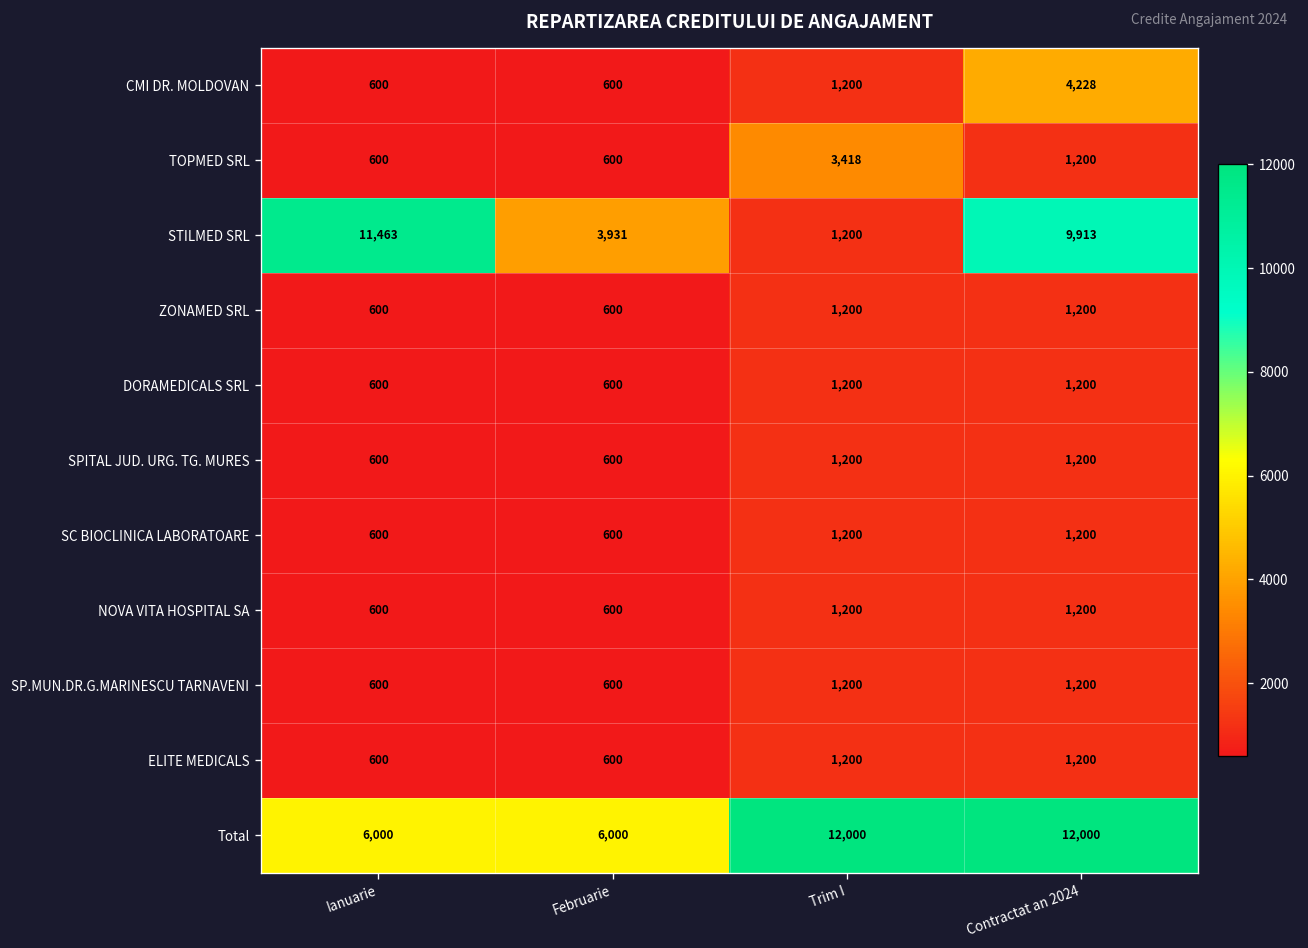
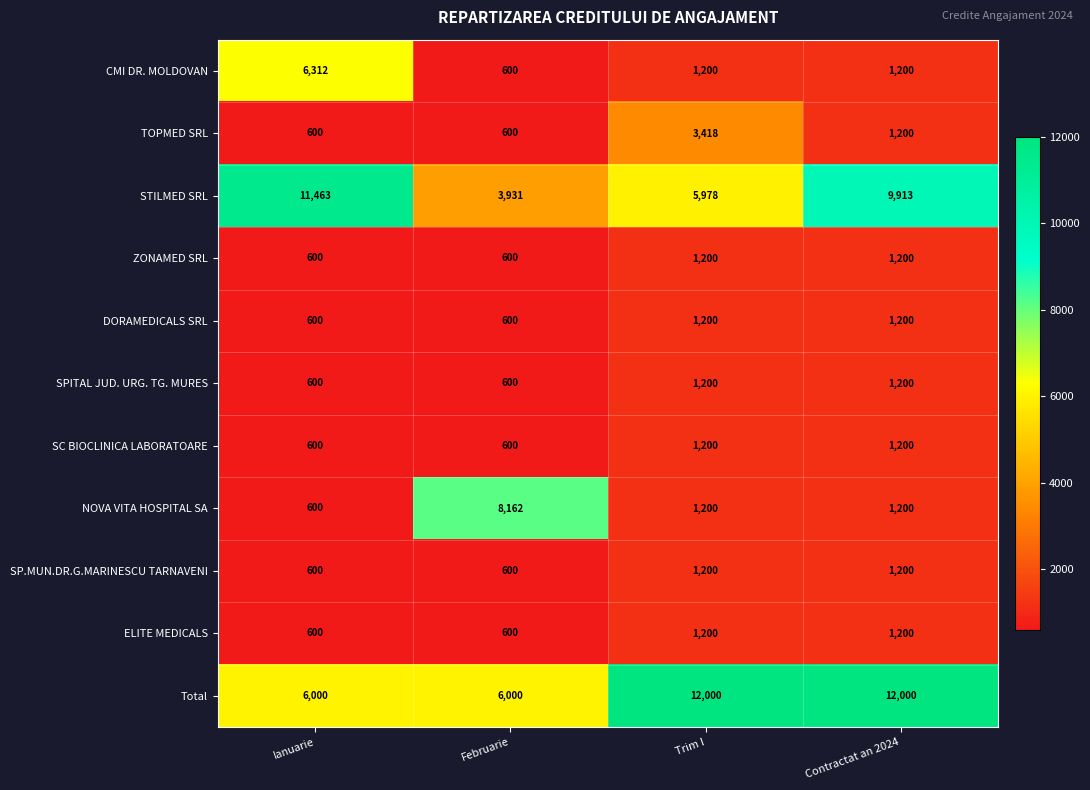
CMI DR. MOLDOVAN, Ianuarie: 600 -> 6,312
CMI DR. MOLDOVAN, Contractat an 2024: 4,228 -> 1,200
STILMED SRL, Trim I: 1,200 -> 5,978
NOVA VITA HOSPITAL SA, Februarie: 600 -> 8,162
